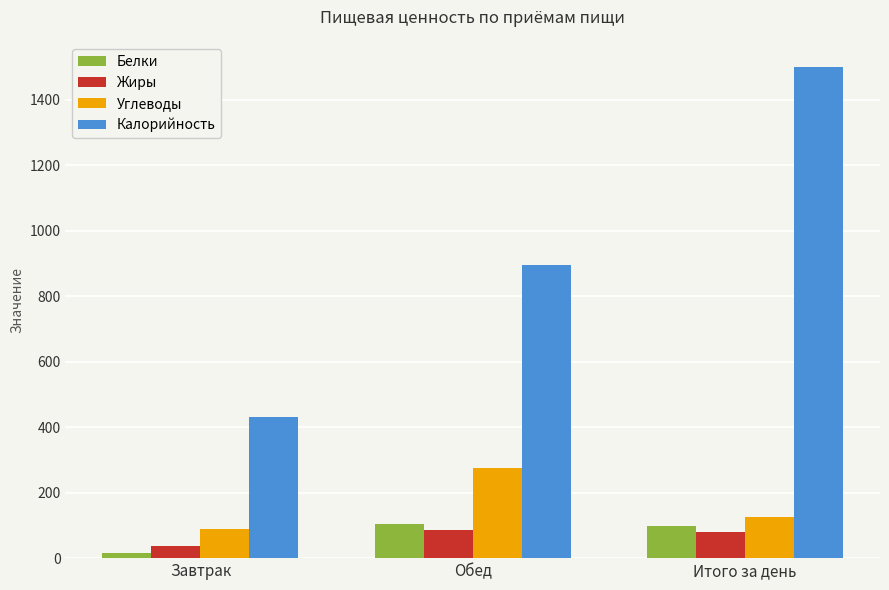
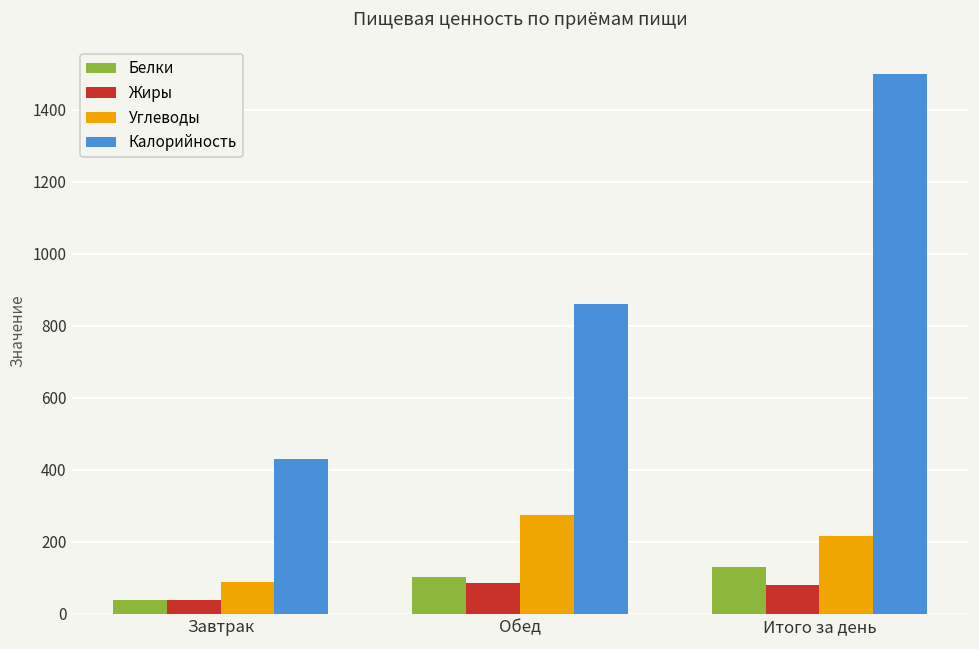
Белки, Завтрак: 20 -> 40
Калорийность, Обед: 900 -> 860
Белки, Итого за день: 100 -> 130
Углеводы, Итого за день: 130 -> 220
